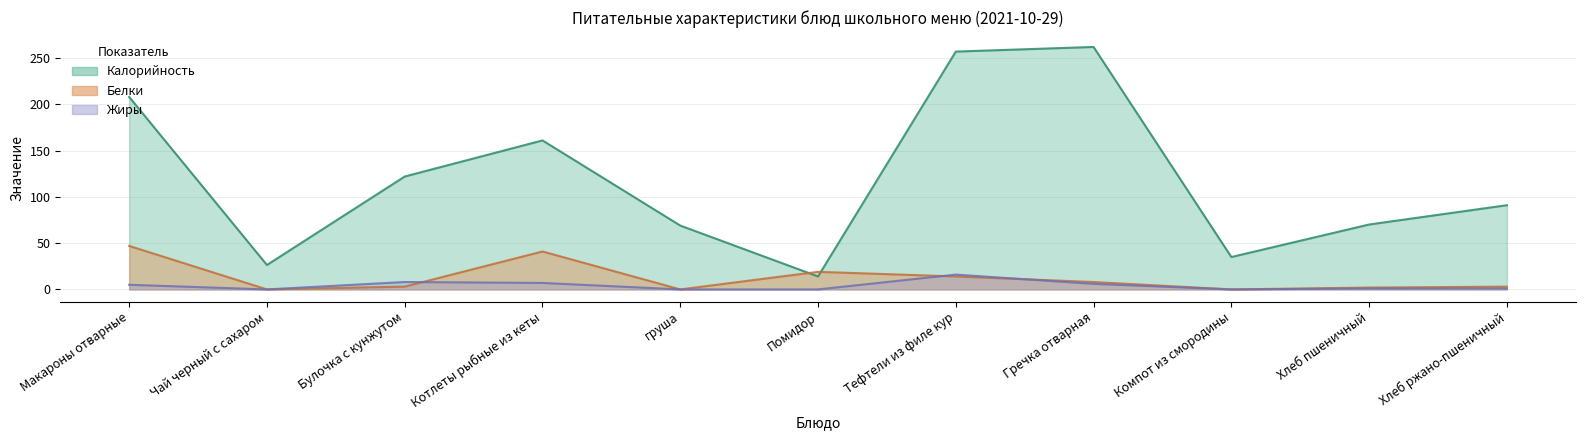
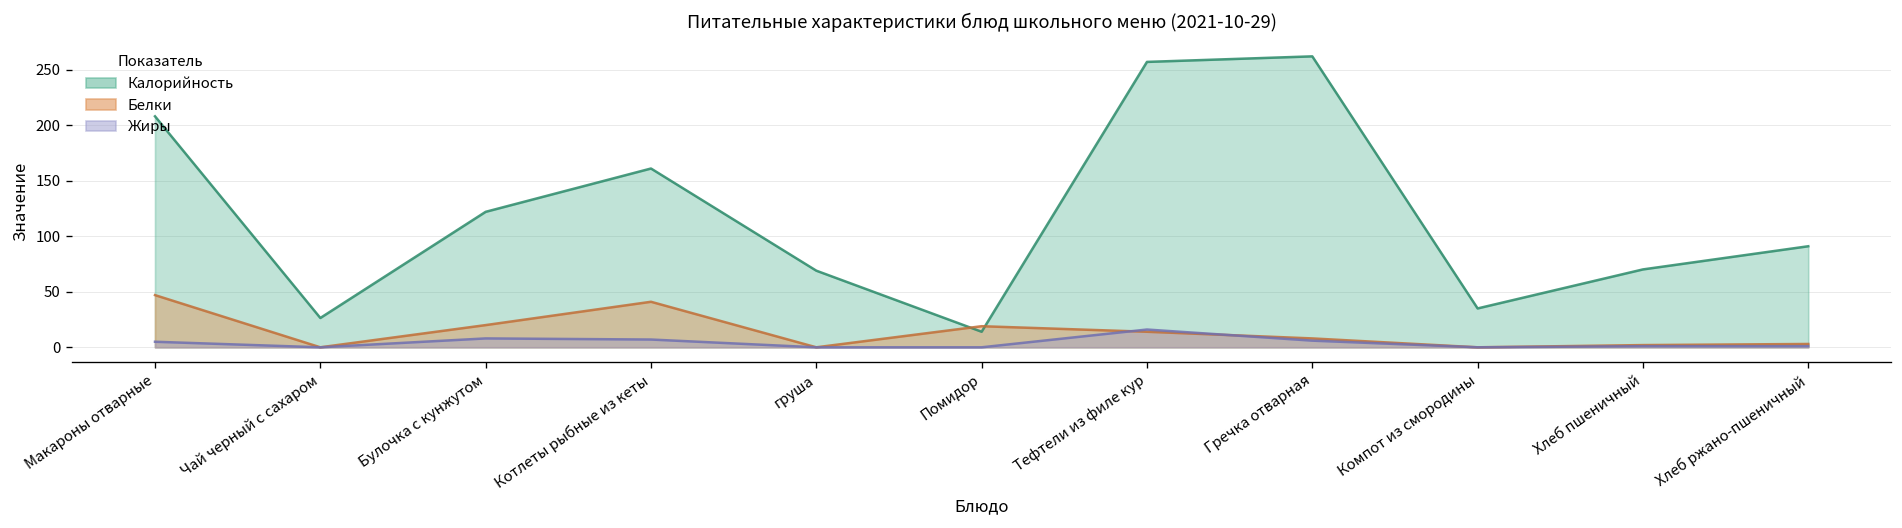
Белки, Булочка с кунжутом: 0 -> 20
